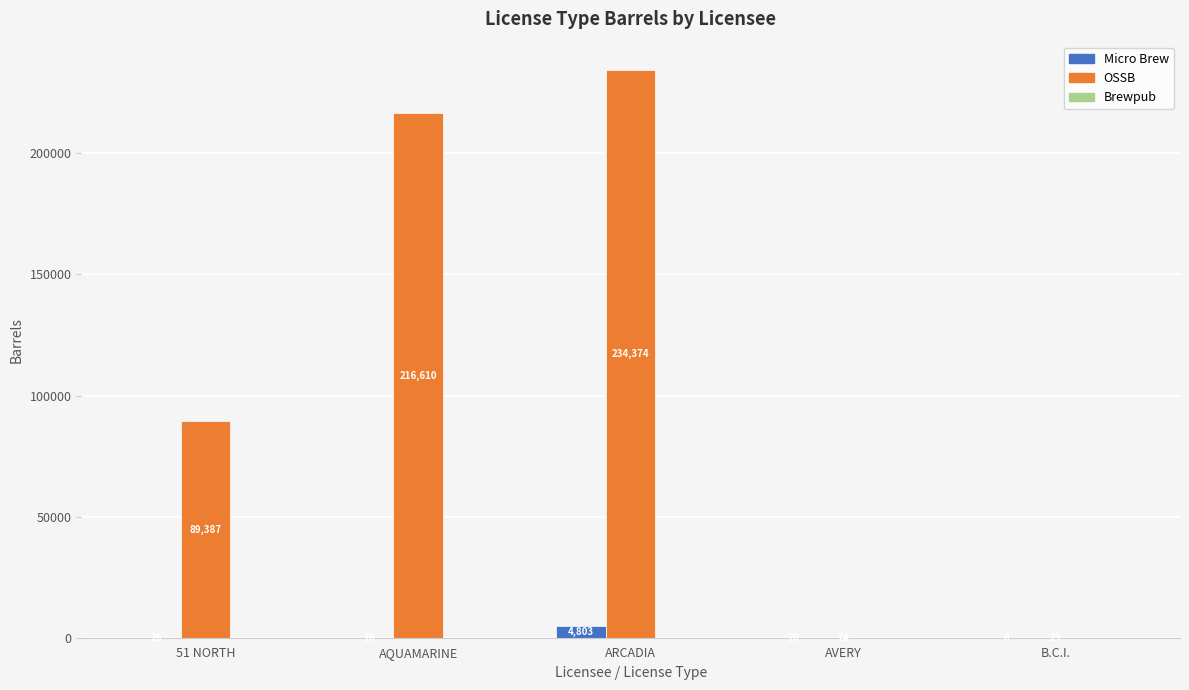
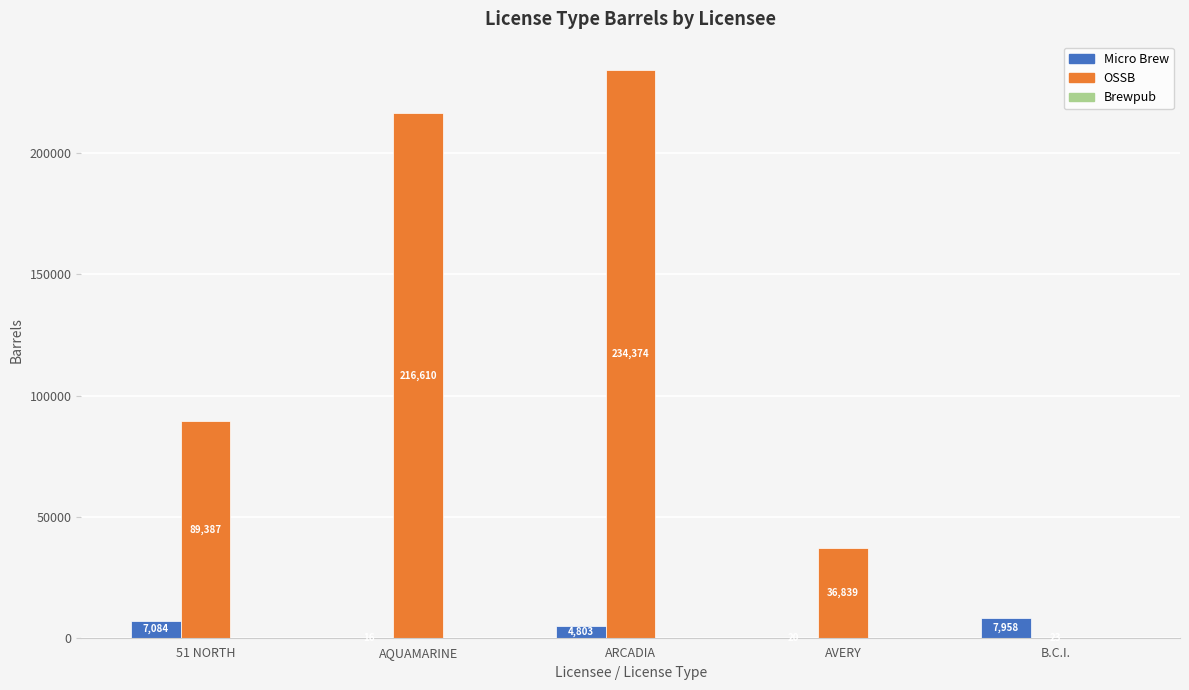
Micro Brew, 51 NORTH: 0 -> 7000
OSSB, AVERY: 0 -> 37000
Micro Brew, B.C.I.: 0 -> 8000
